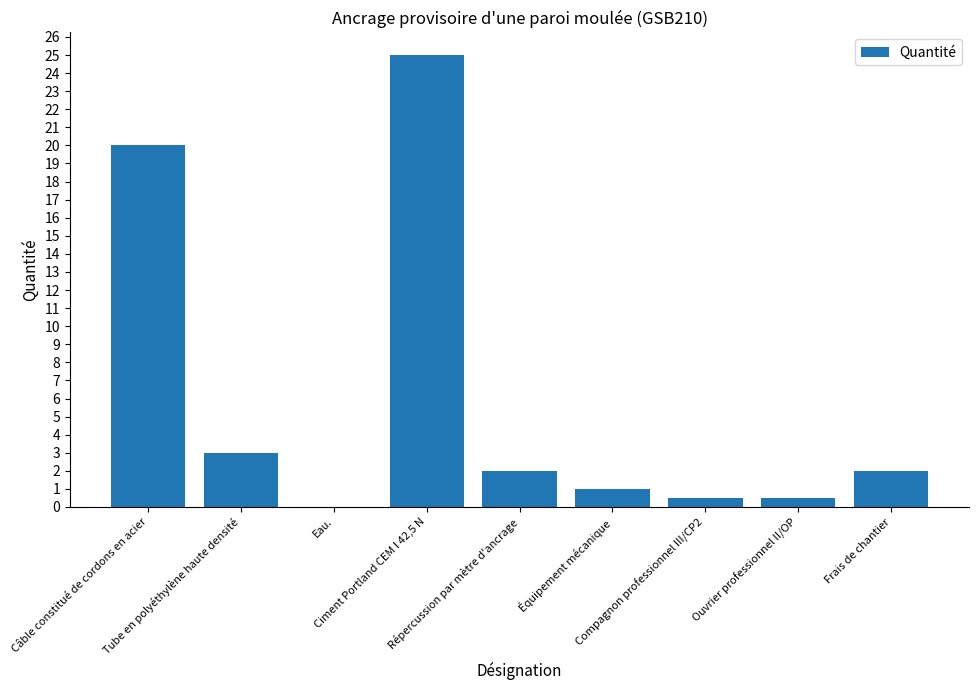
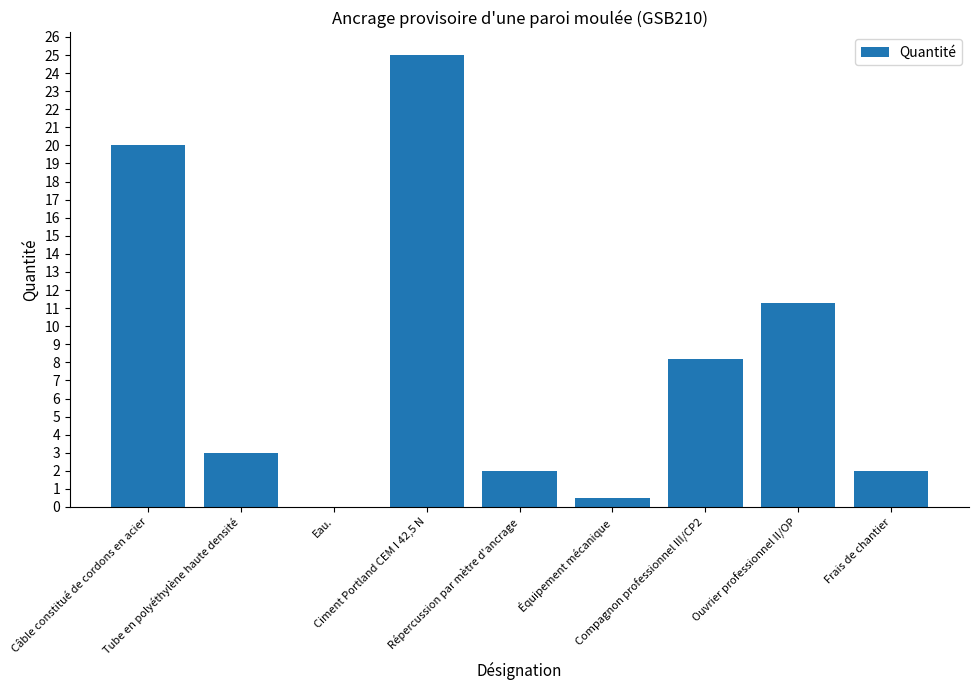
Équipement mécanique: 1.0 -> 0.5
Compagnon professionnel III/CP2: 0.5 -> 8.2
Ouvrier professionnel II/OP: 0.5 -> 11.3
